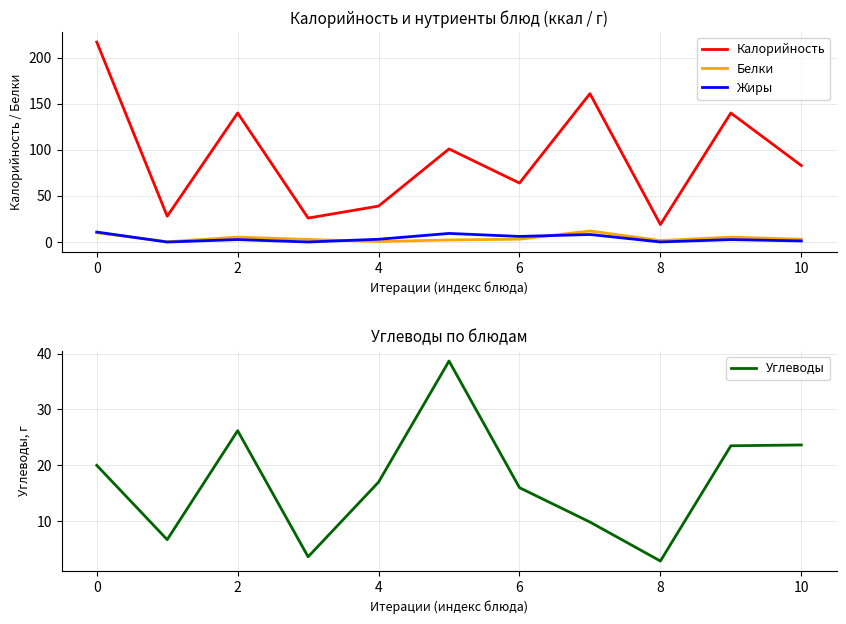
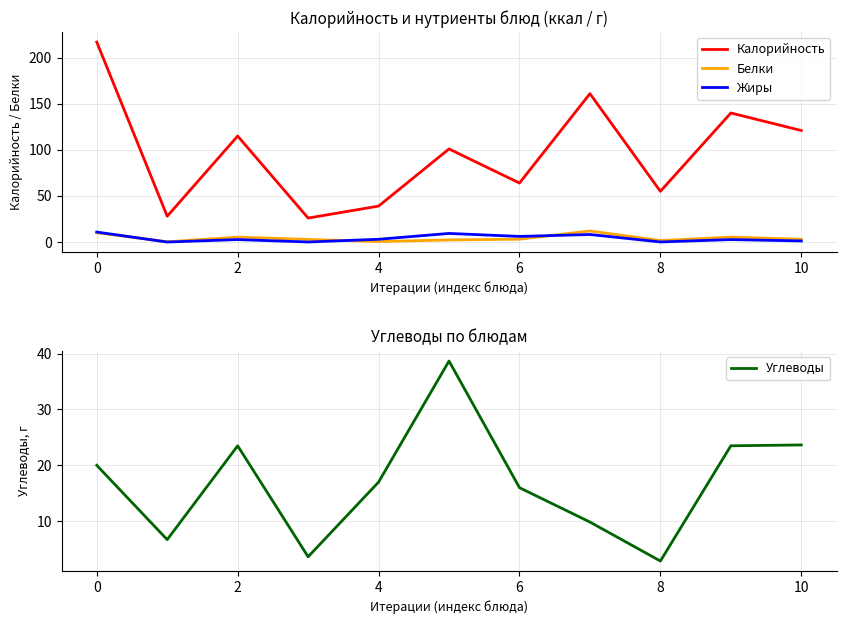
Калорийность и нутриенты блюд (ккал / г), Калорийность, 2: 140 -> 120
Калорийность и нутриенты блюд (ккал / г), Калорийность, 8: 20 -> 60
Калорийность и нутриенты блюд (ккал / г), Калорийность, 10: 80 -> 120
Углеводы по блюдам, 2: 26 -> 24
